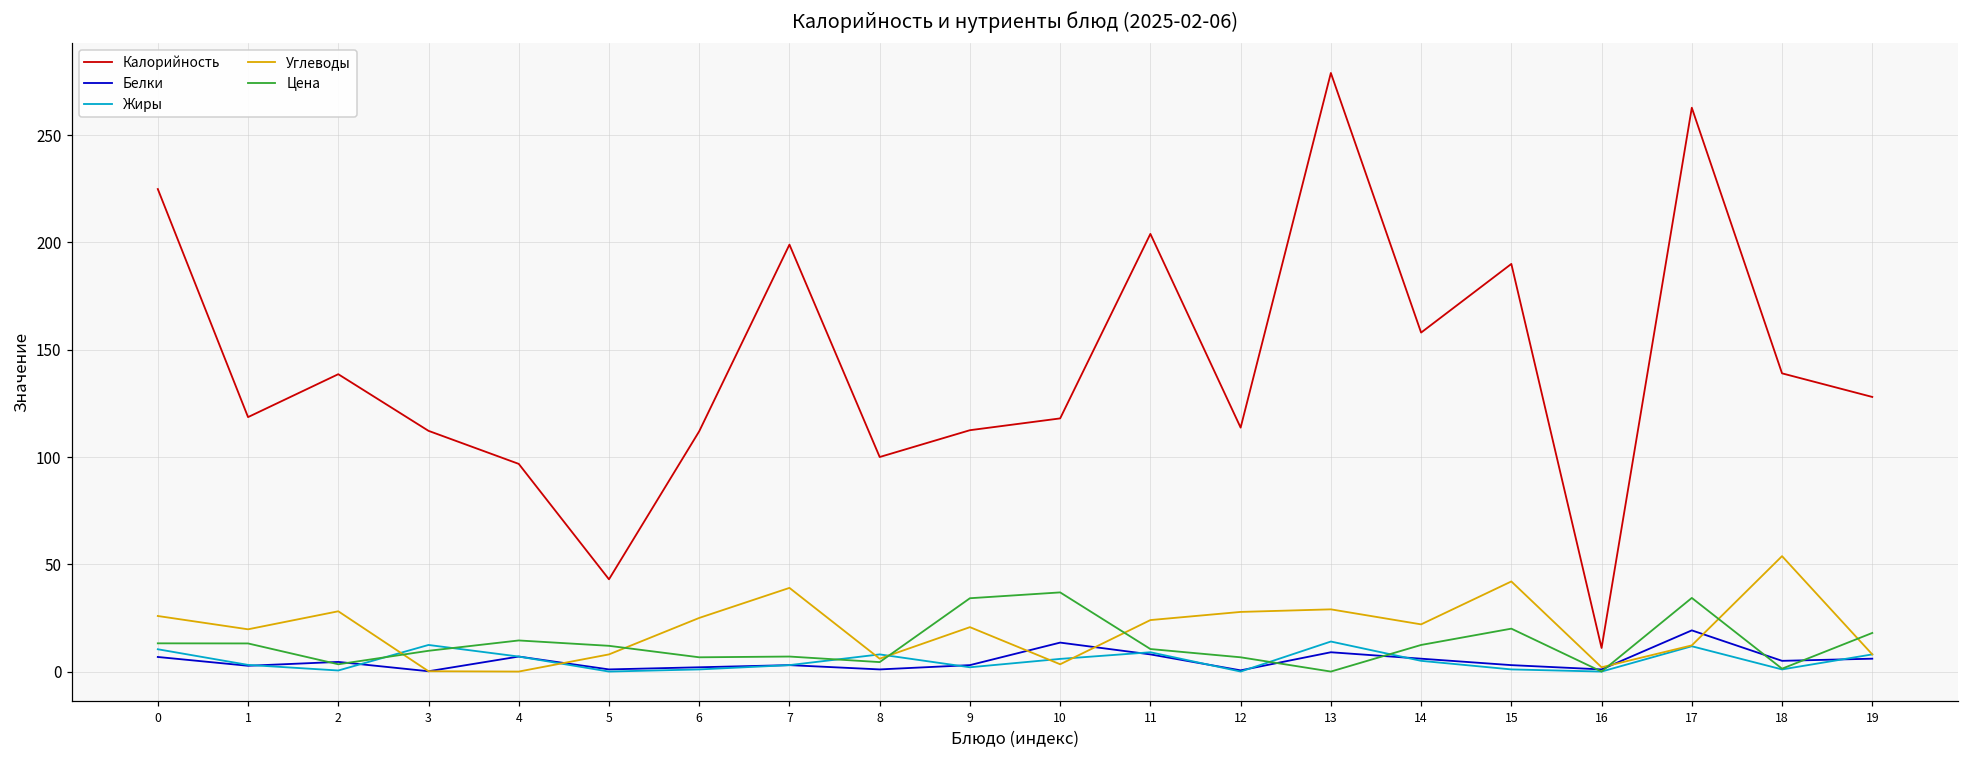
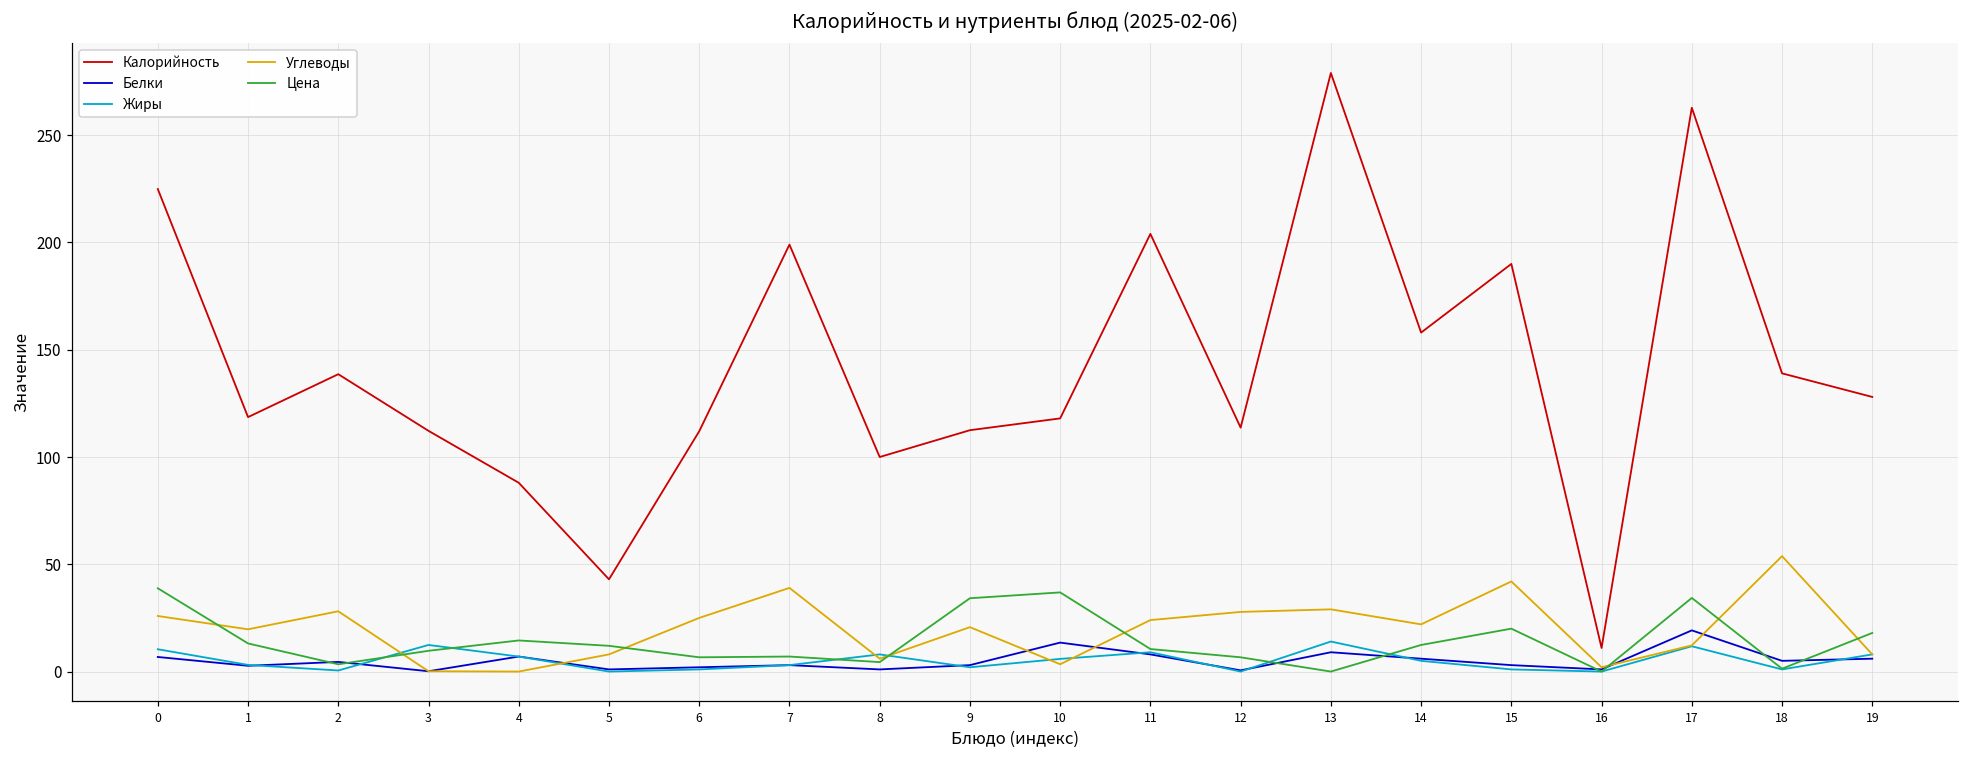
Цена, 0: 13 -> 39
Калорийность, 4: 97 -> 88
